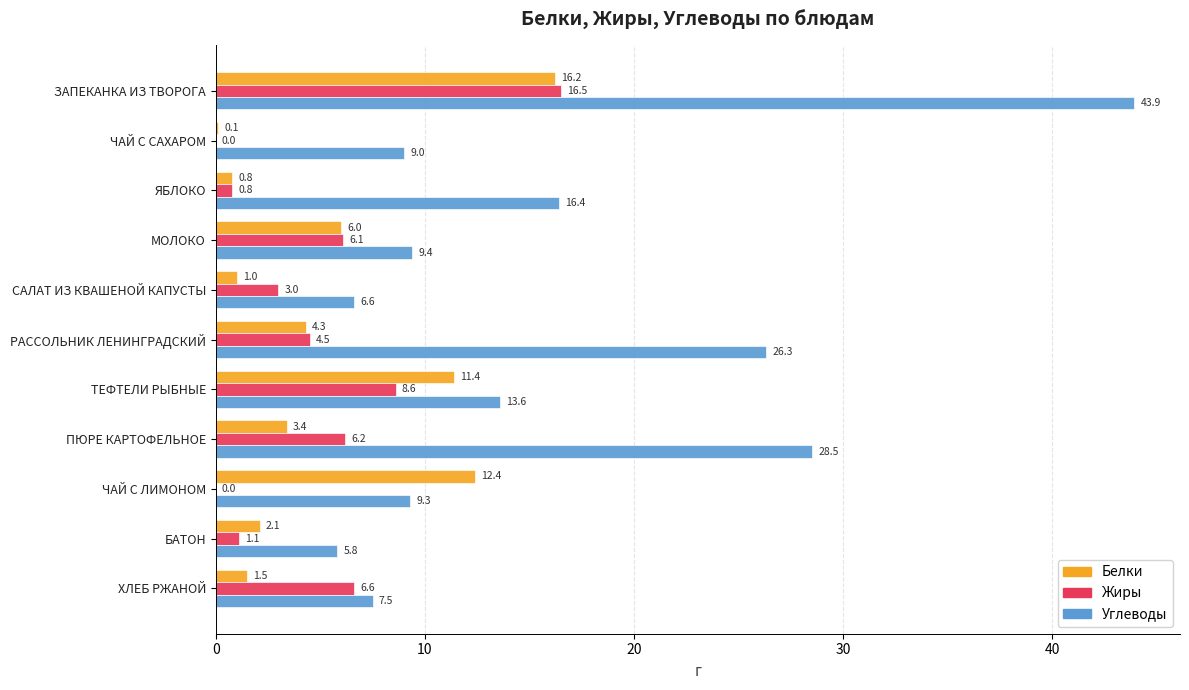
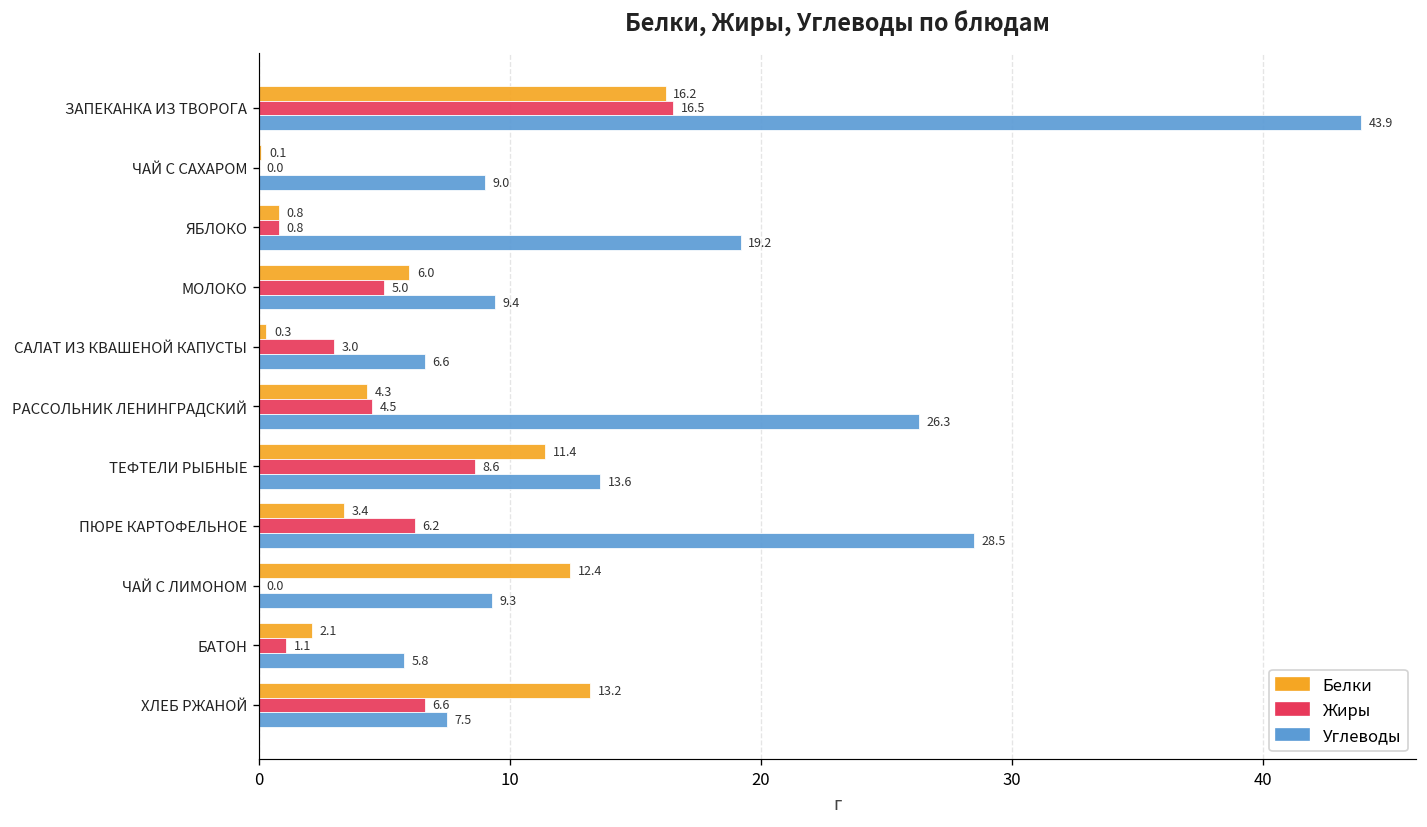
Углеводы, ЯБЛОКО: 16.4 -> 19.2
Жиры, МОЛОКО: 6.1 -> 5.0
Белки, САЛАТ ИЗ КВАШЕНОЙ КАПУСТЫ: 1.0 -> 0.3
Белки, ХЛЕБ РЖАНОЙ: 1.5 -> 13.2
